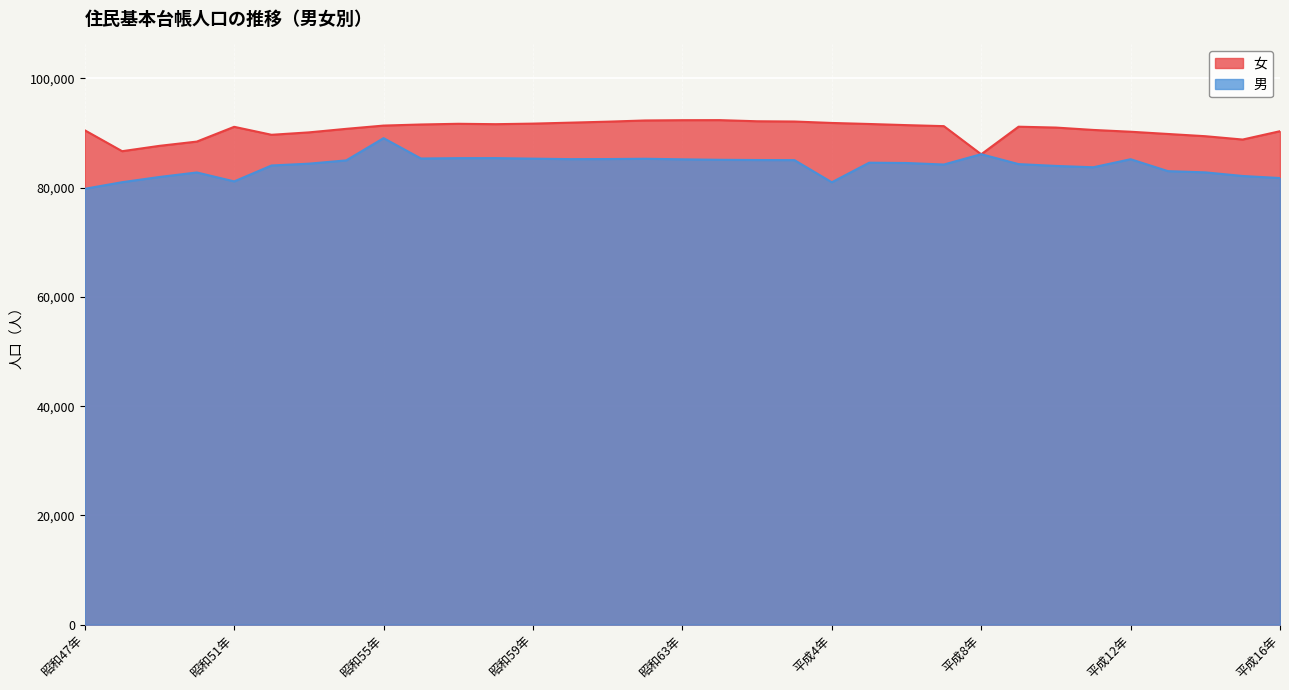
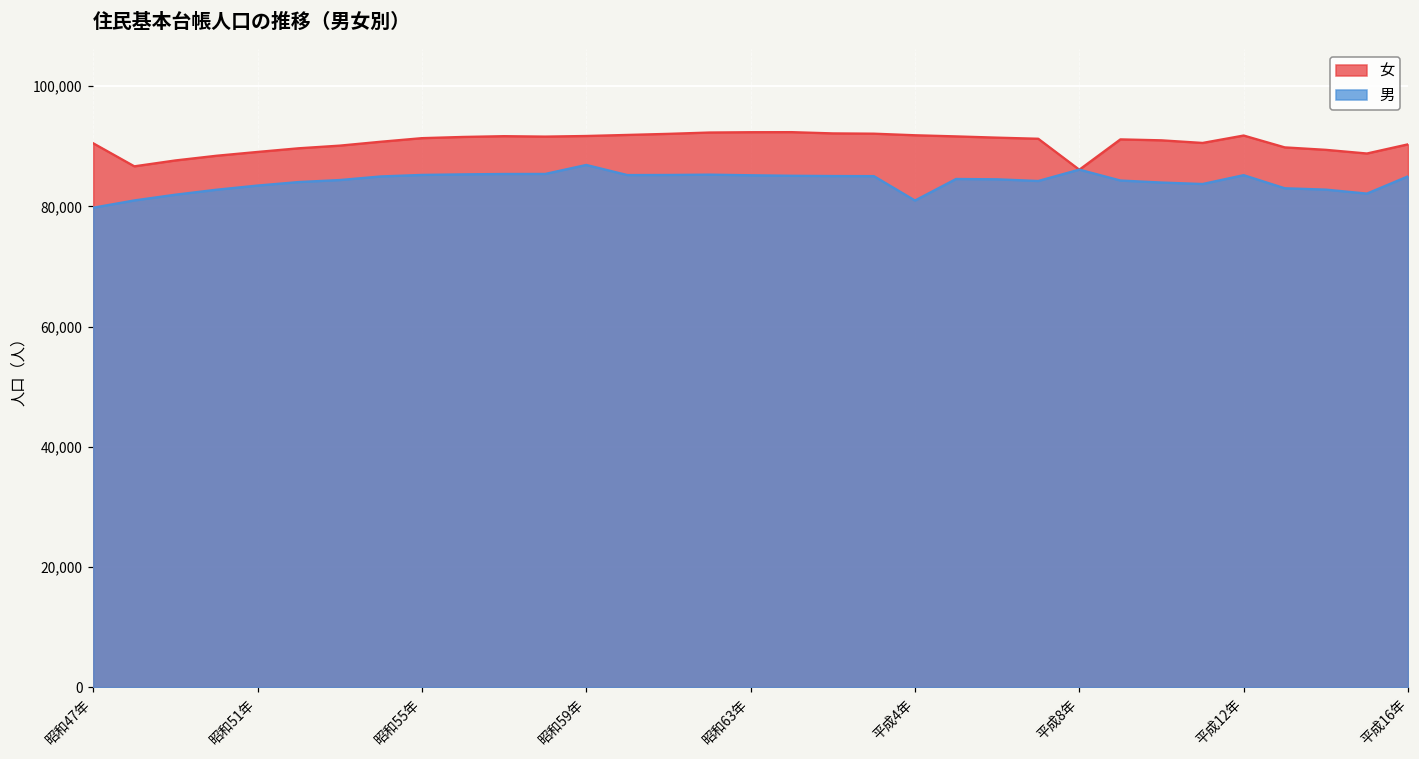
女, 昭和51年: 91,000 -> 89,000
男, 昭和51年: 81,000 -> 83,000
男, 昭和55年: 89,000 -> 85,000
男, 昭和59年: 85,000 -> 87,000
女, 平成12年: 90,000 -> 92,000
男, 平成16年: 82,000 -> 85,000
